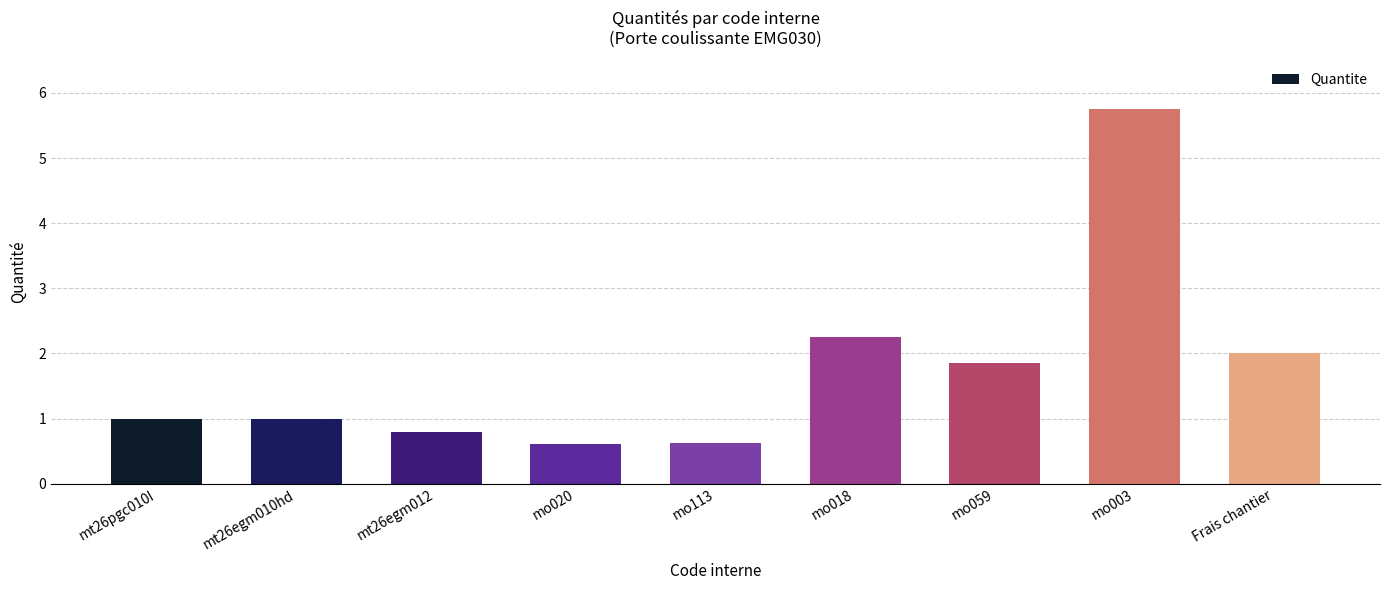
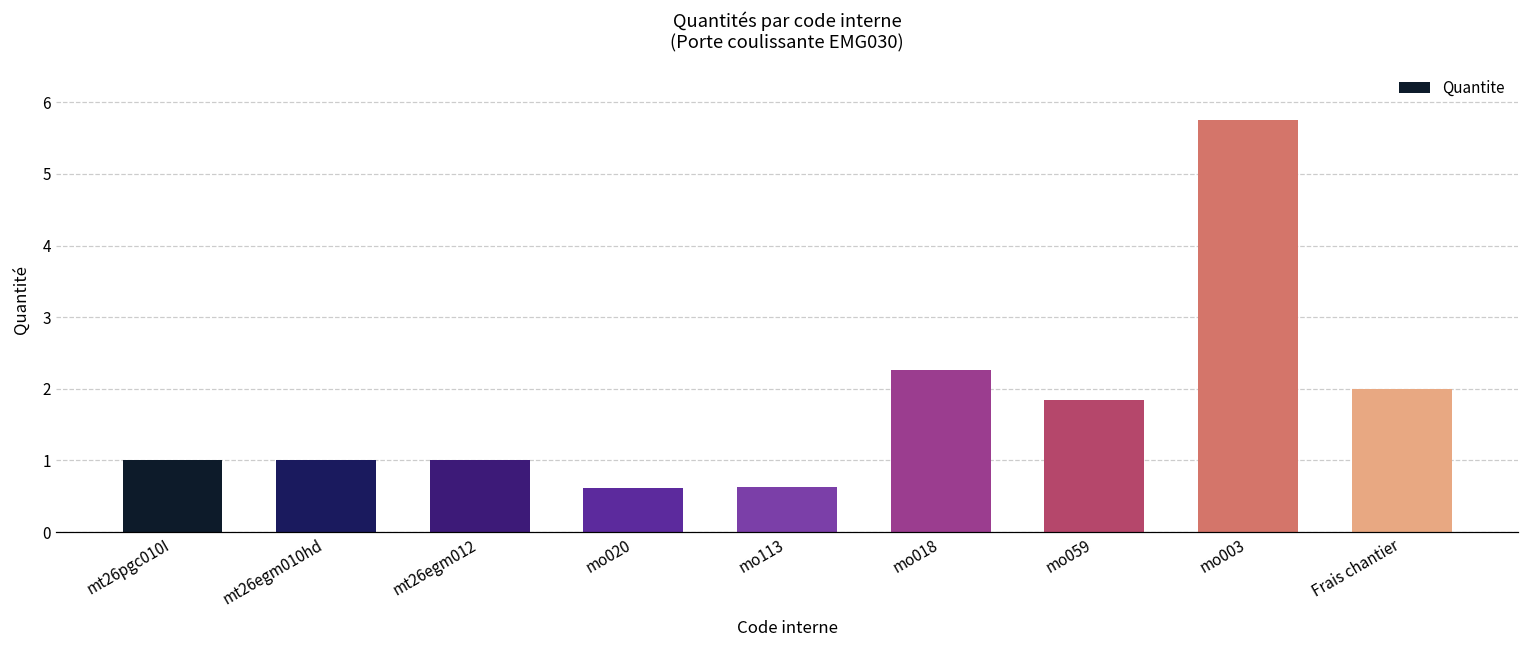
mt26egm012: 0.8 -> 1.0
